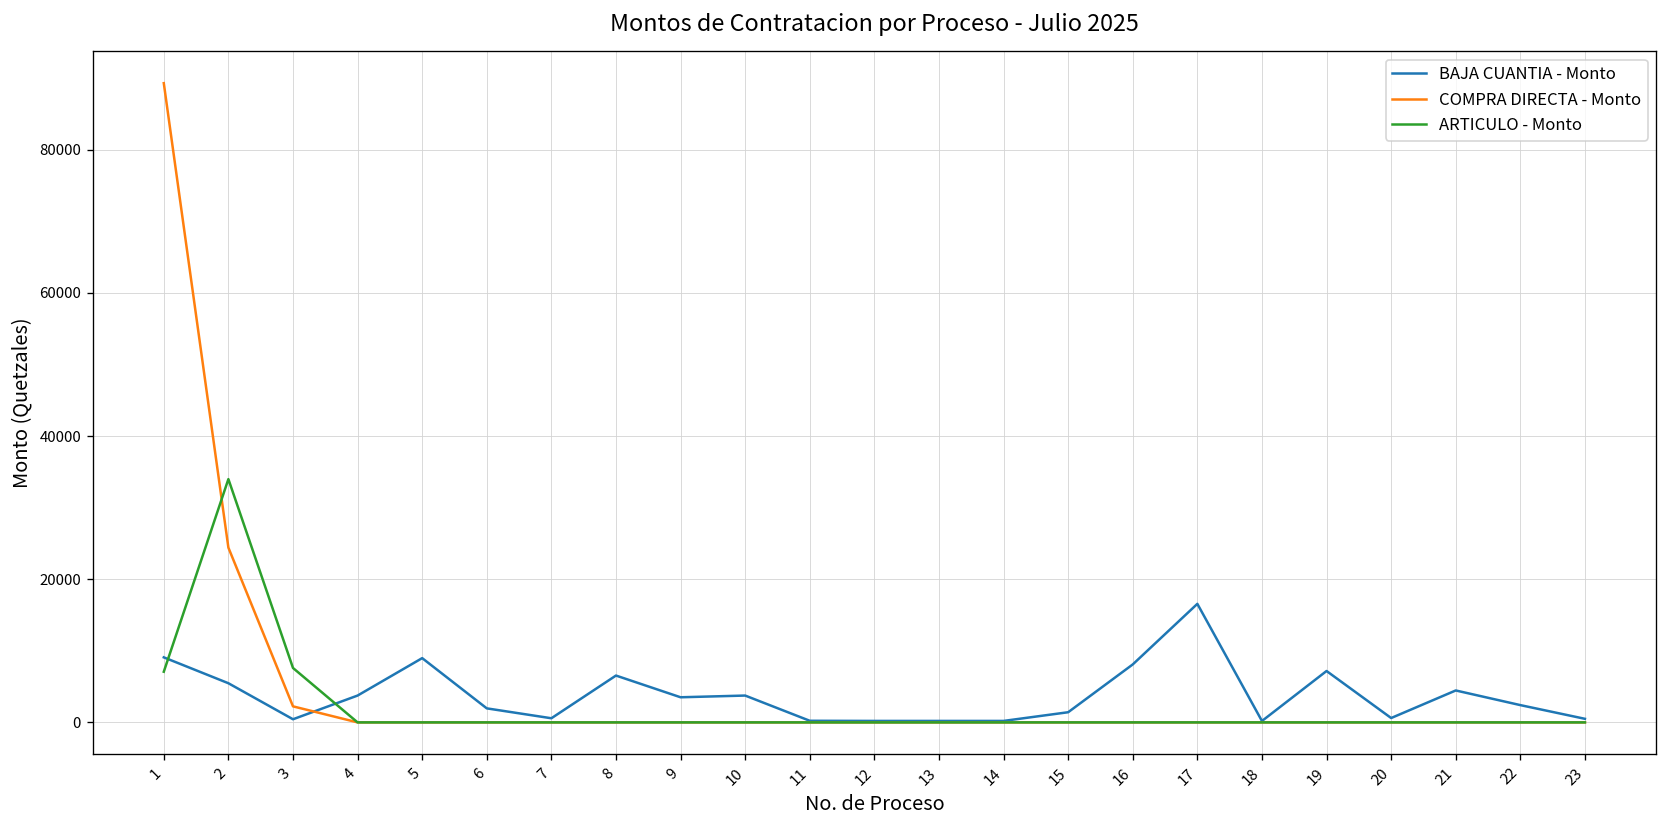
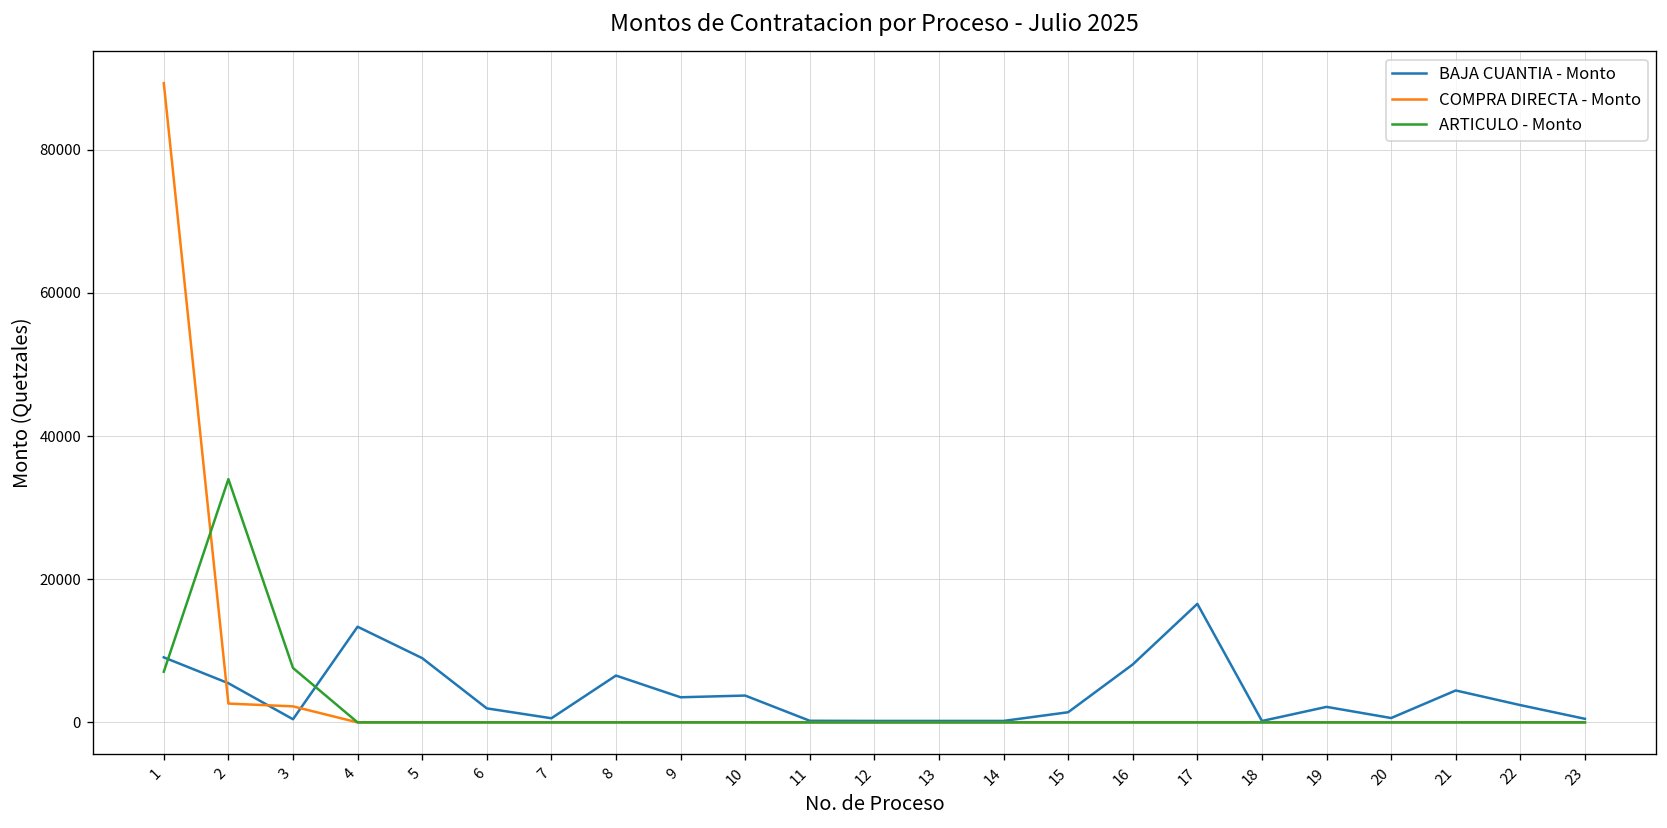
COMPRA DIRECTA - Monto, 2: 24000 -> 3000
BAJA CUANTIA - Monto, 4: 4000 -> 13000
BAJA CUANTIA - Monto, 19: 7000 -> 2000
